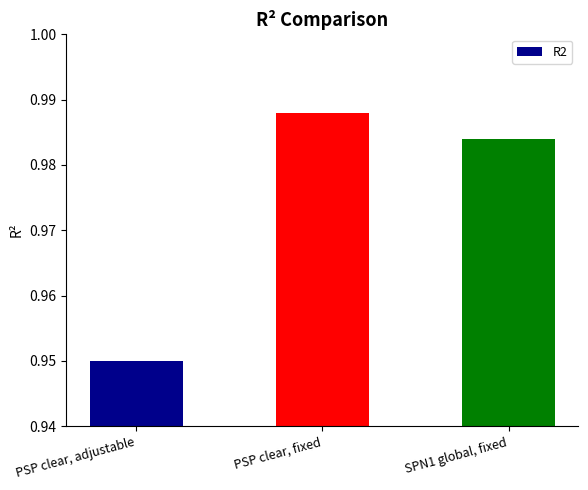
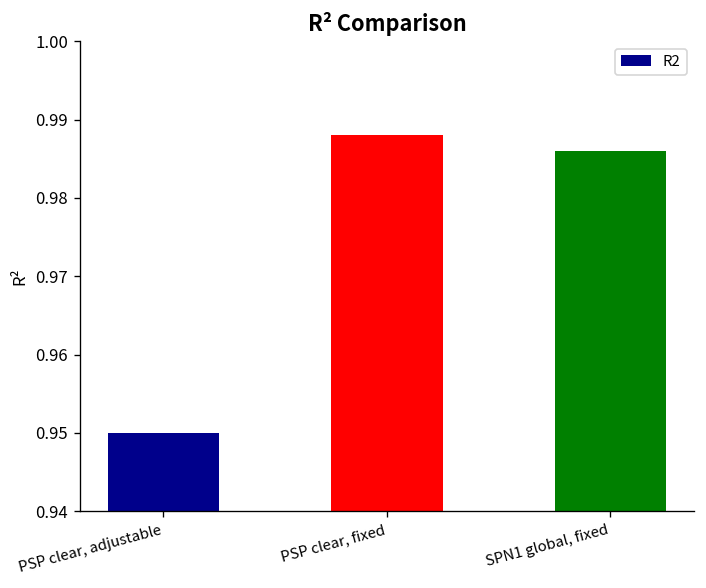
SPN1 global, fixed: 0.984 -> 0.986
